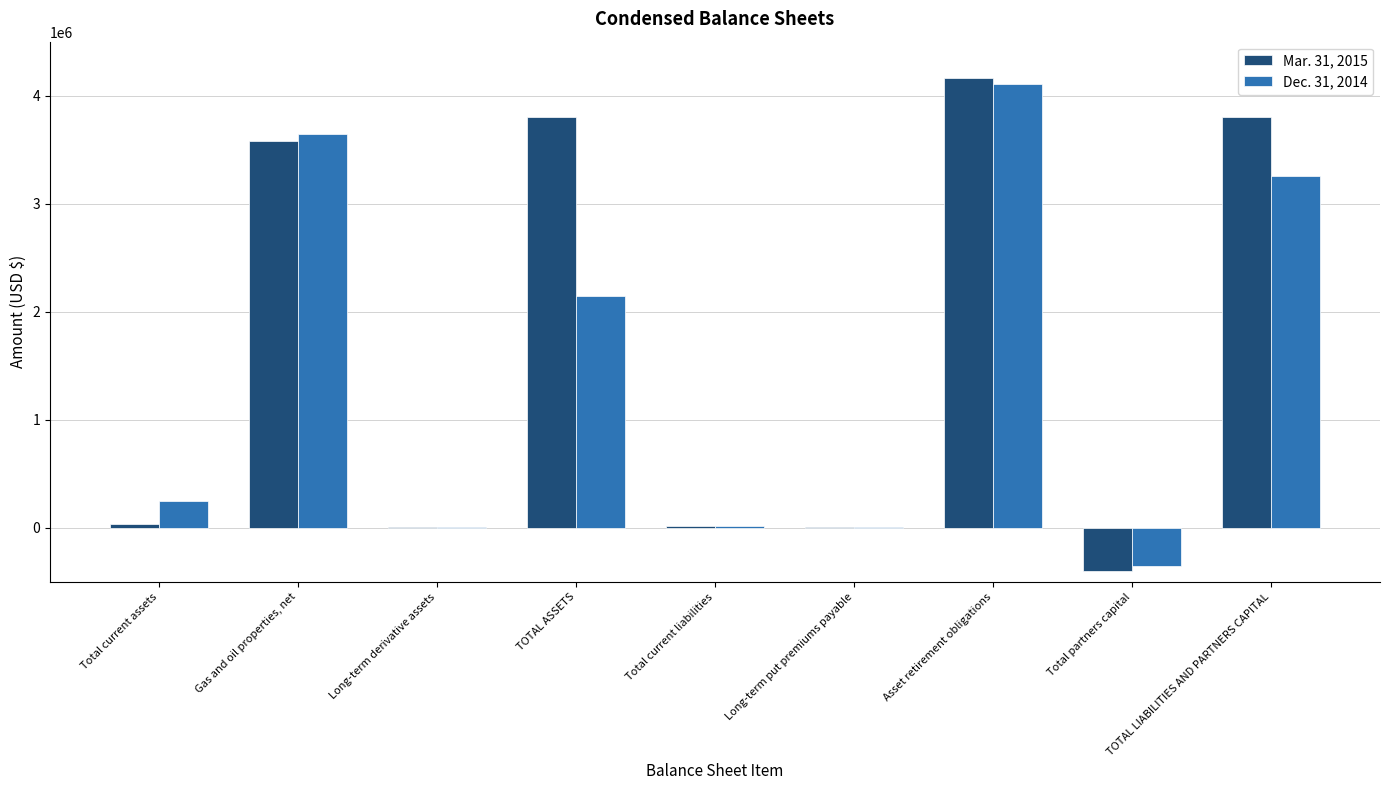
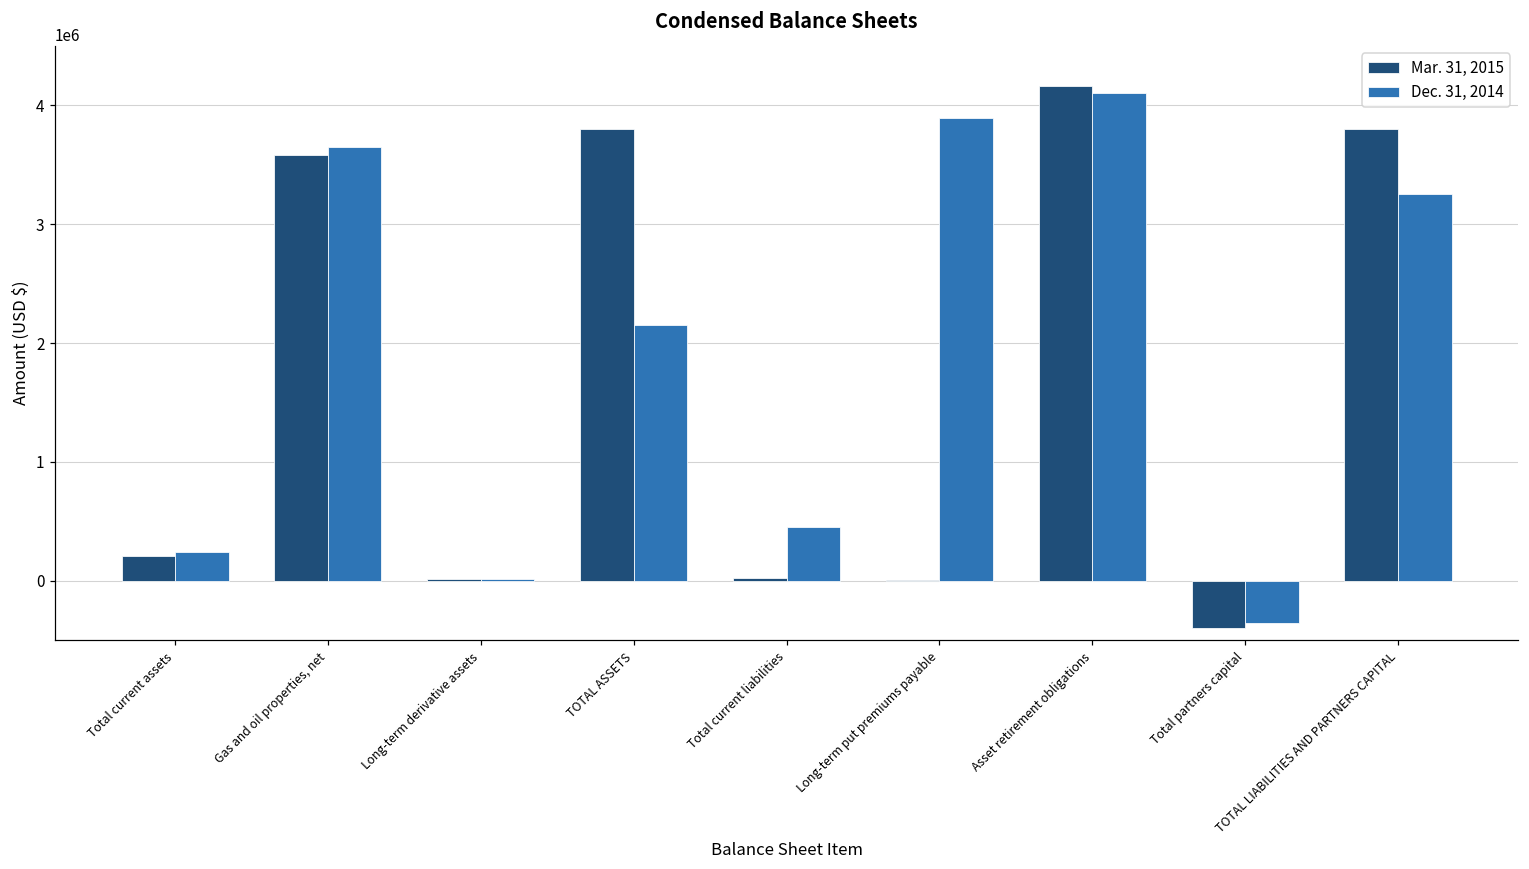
Mar. 31, 2015, Total current assets: 40000 -> 210000
Dec. 31, 2014, Total current liabilities: 20000 -> 450000
Dec. 31, 2014, Long-term put premiums payable: 10000 -> 3890000
